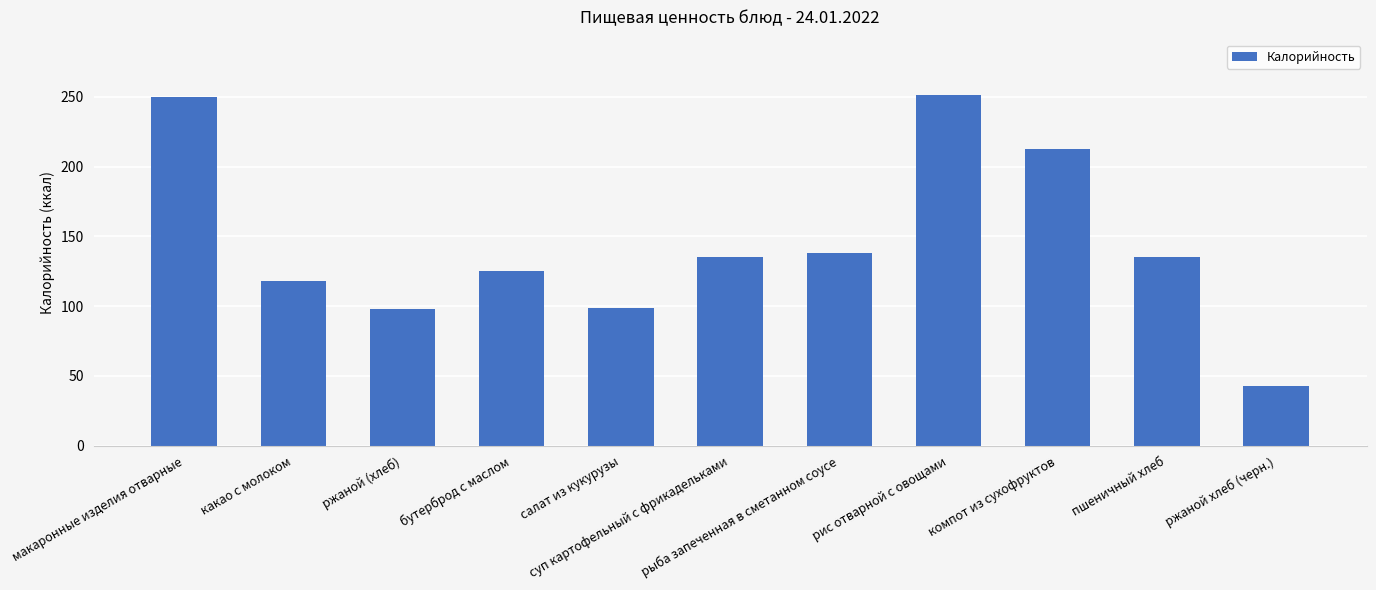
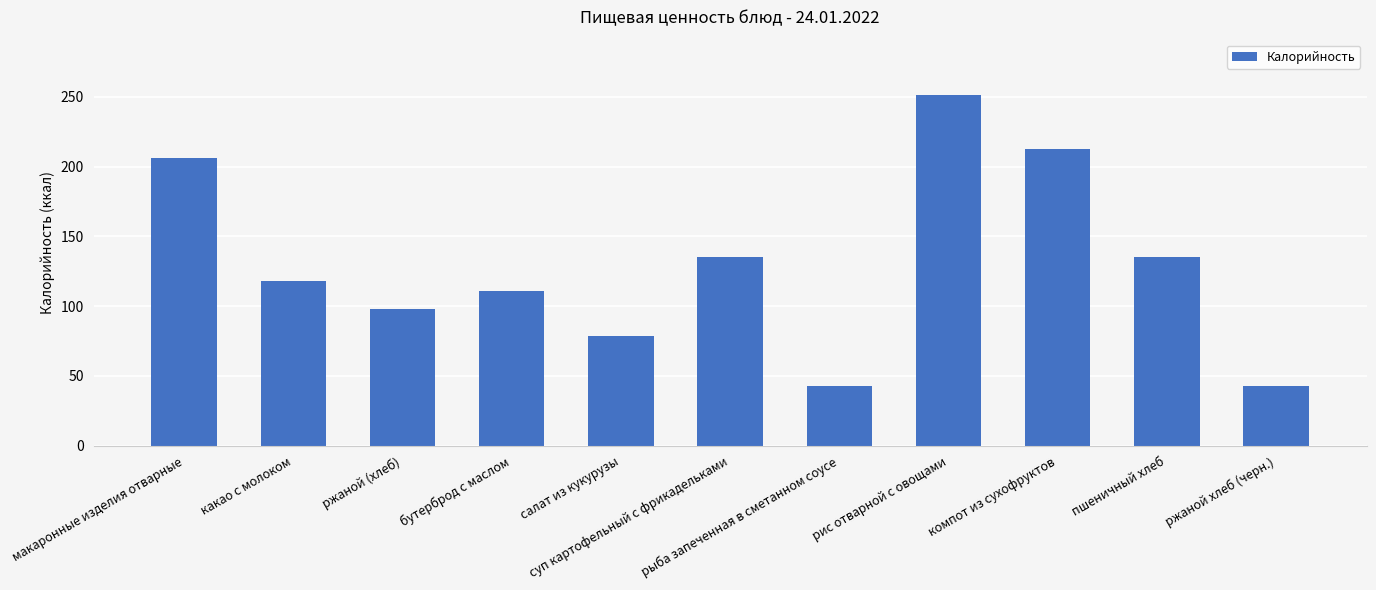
макаронные изделия отварные: 250 -> 206
бутерброд с маслом: 125 -> 111
салат из кукурузы: 99 -> 79
рыба запеченная в сметанном соусе: 138 -> 43
